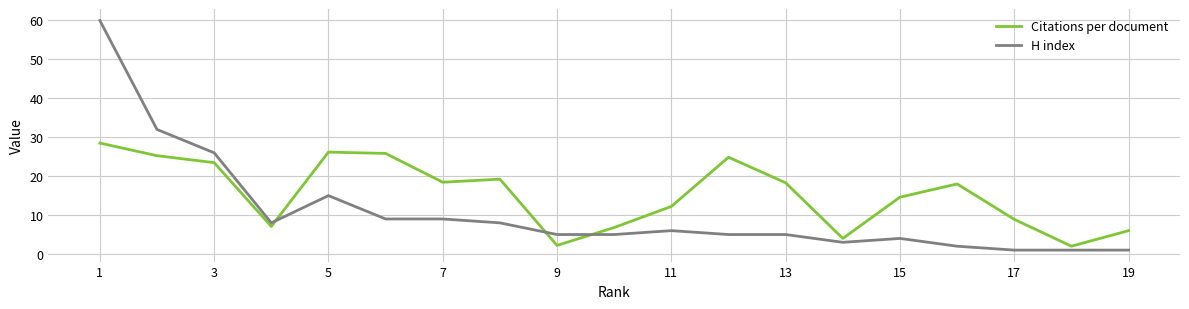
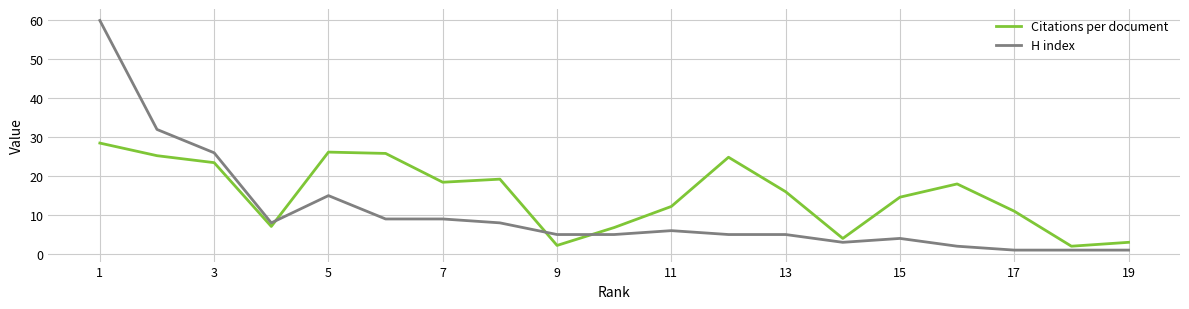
Citations per document, 13: 18 -> 16
Citations per document, 17: 9 -> 11
Citations per document, 19: 6 -> 3
